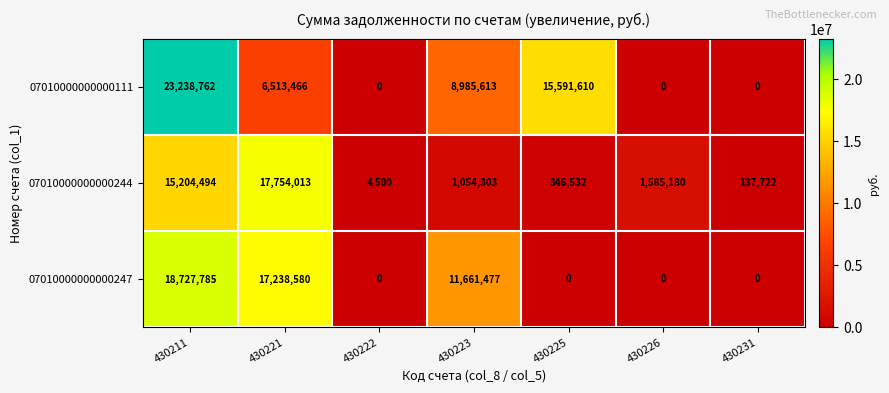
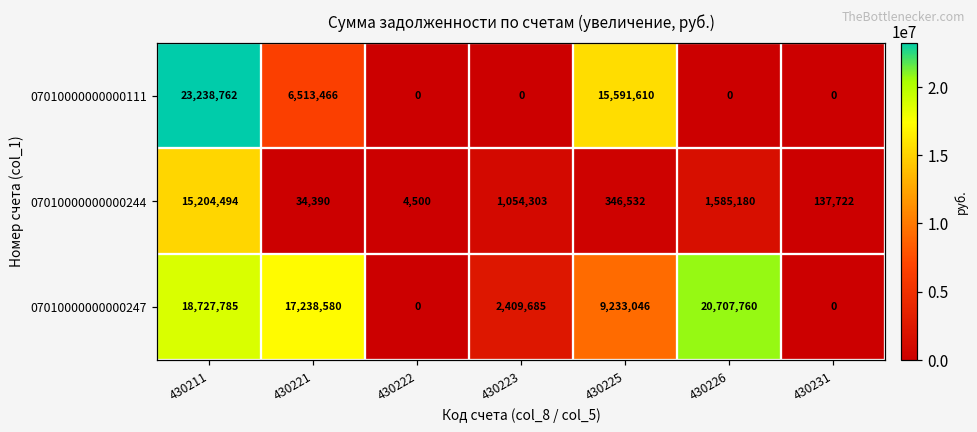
07010000000000111, 430223: 8,985,613 -> 0
07010000000000244, 430221: 17,754,013 -> 34,390
07010000000000247, 430223: 11,661,477 -> 2,409,685
07010000000000247, 430225: 0 -> 9,233,046
07010000000000247, 430226: 0 -> 20,707,760
